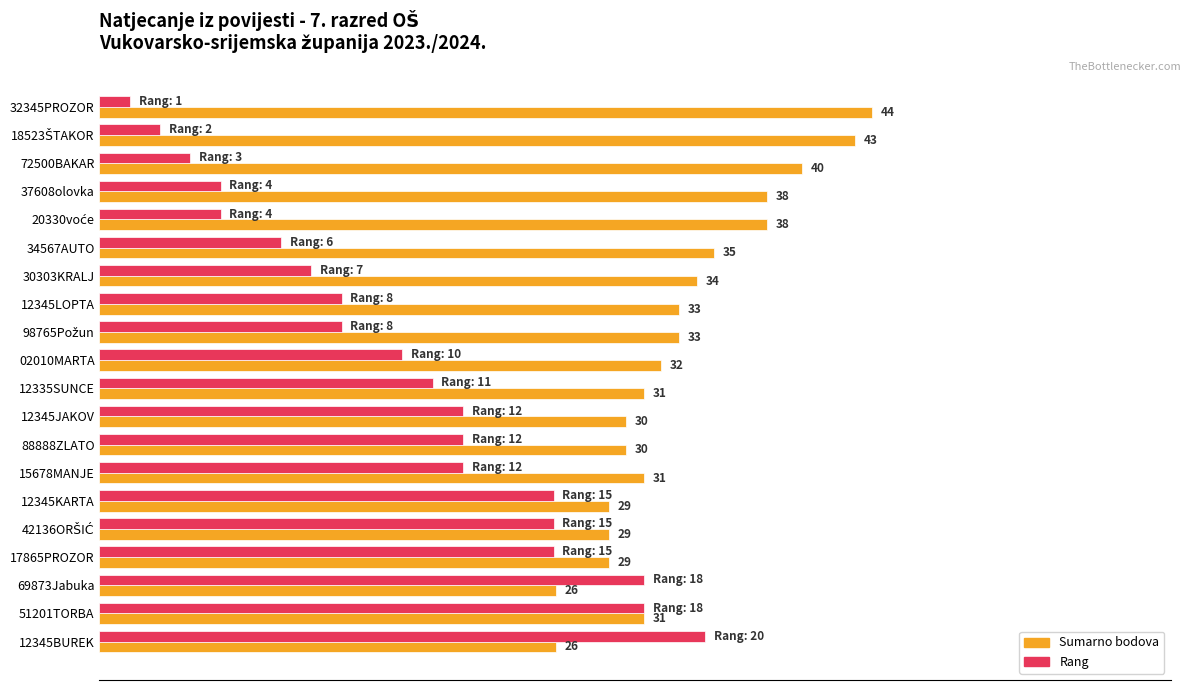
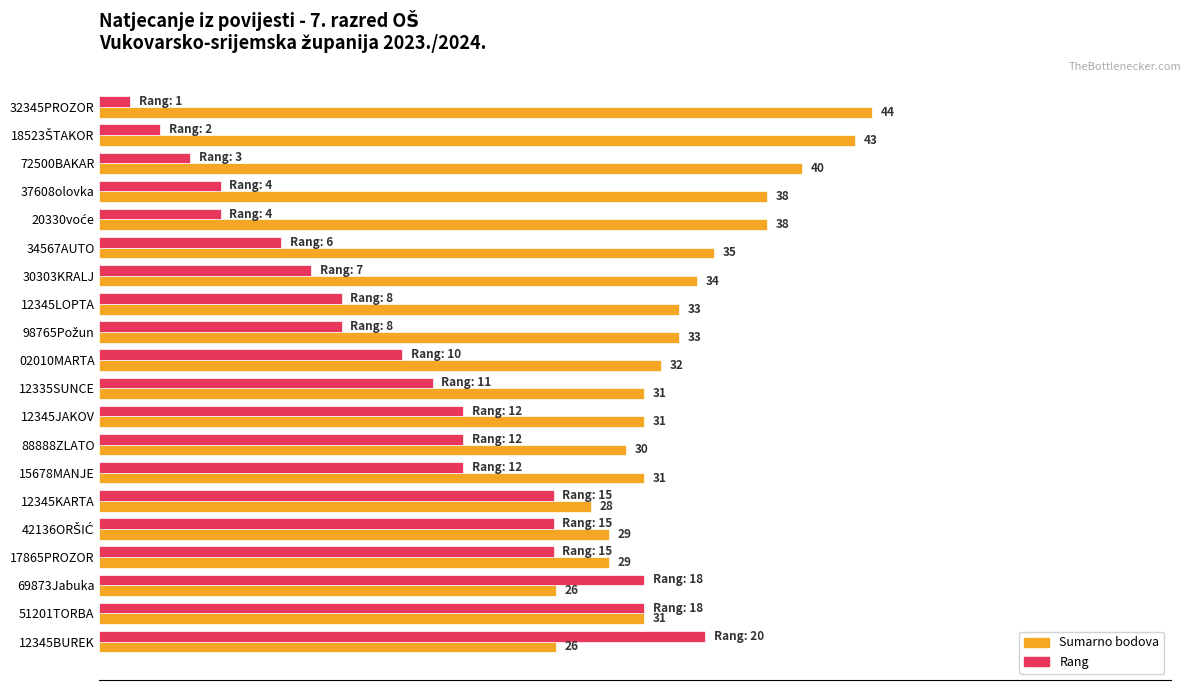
Sumarno bodova, 12345JAKOV: 30 -> 31
Sumarno bodova, 12345KARTA: 29 -> 28
